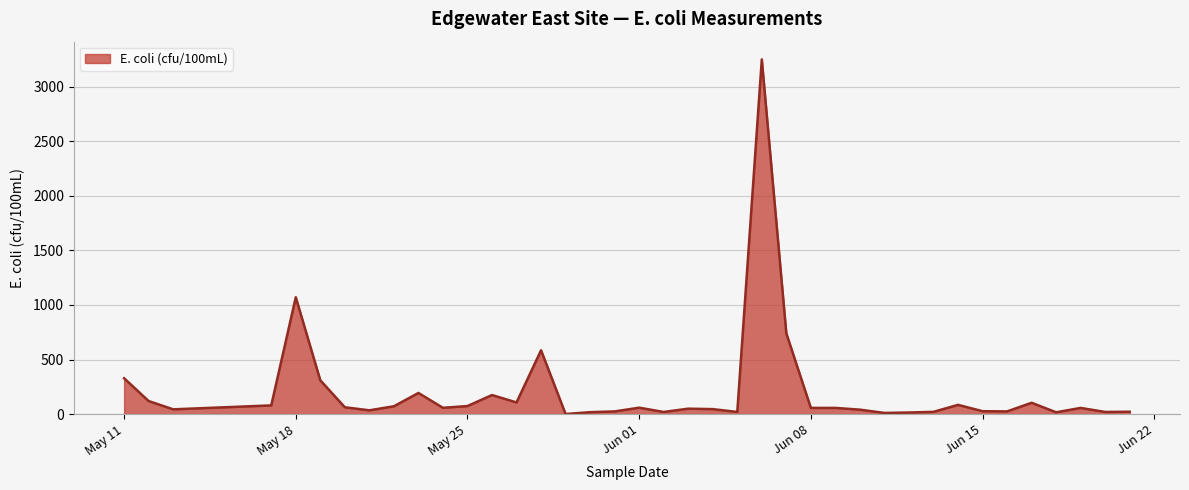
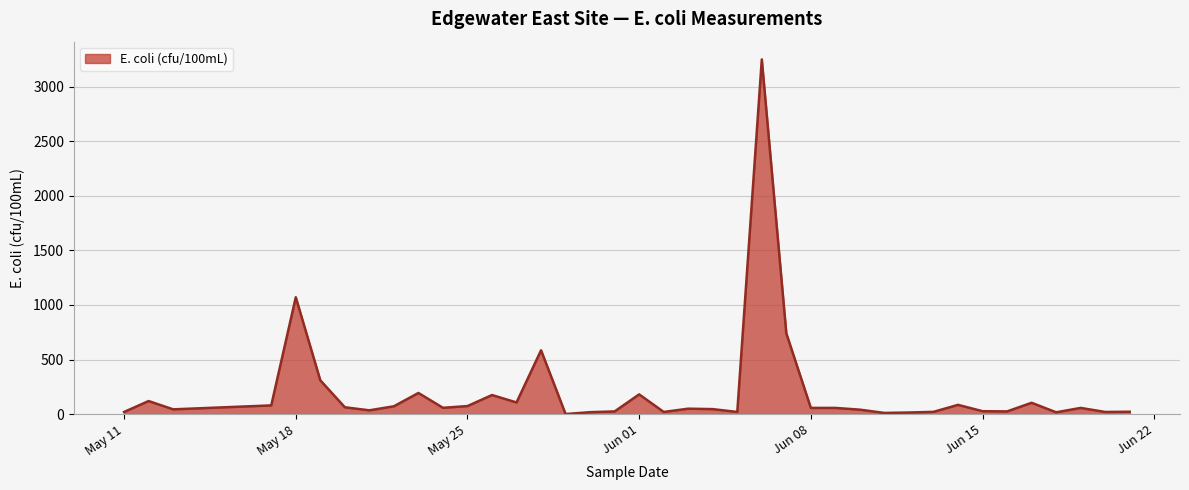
May 11: 330 -> 20
Jun 01: 60 -> 180
